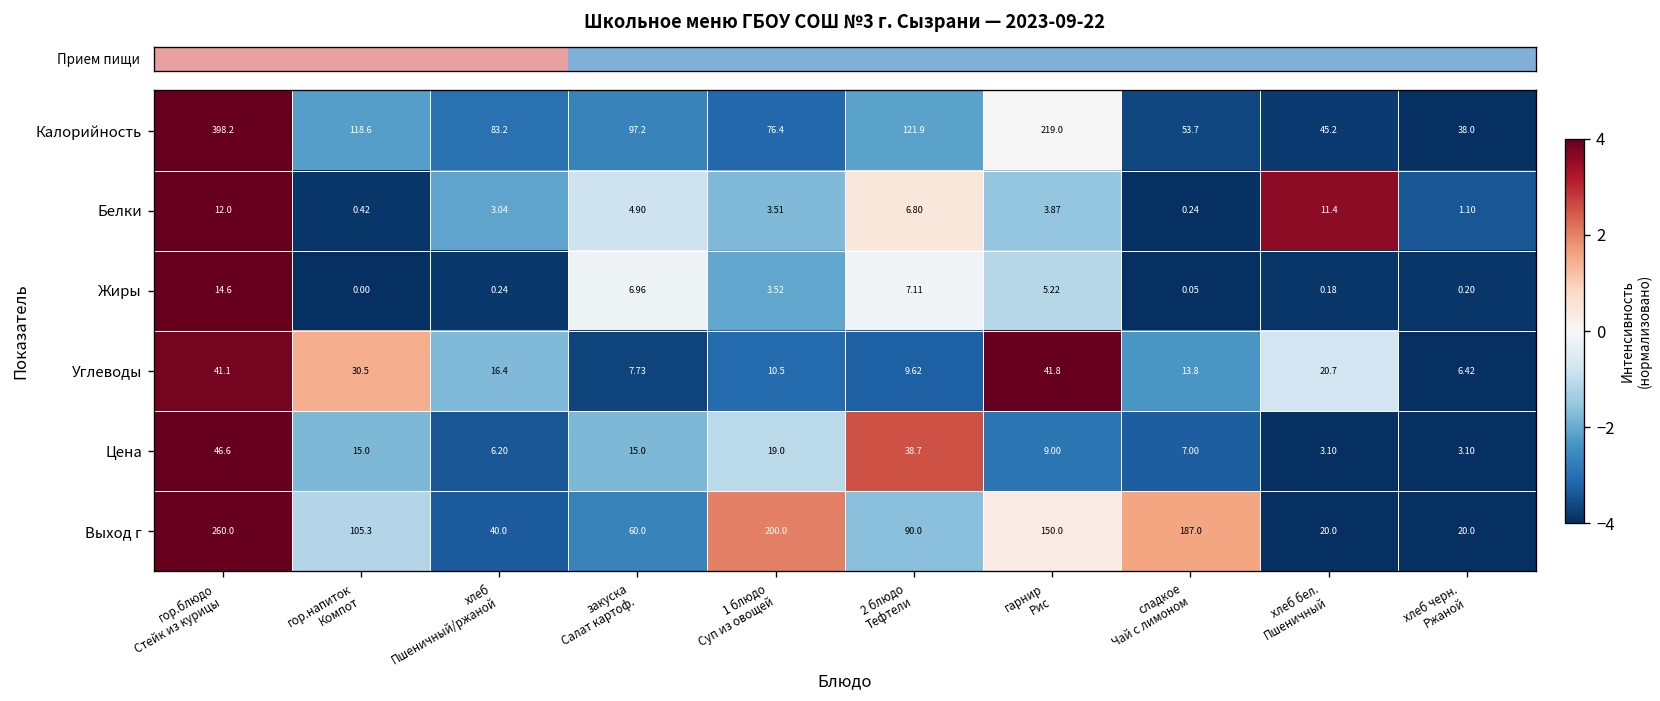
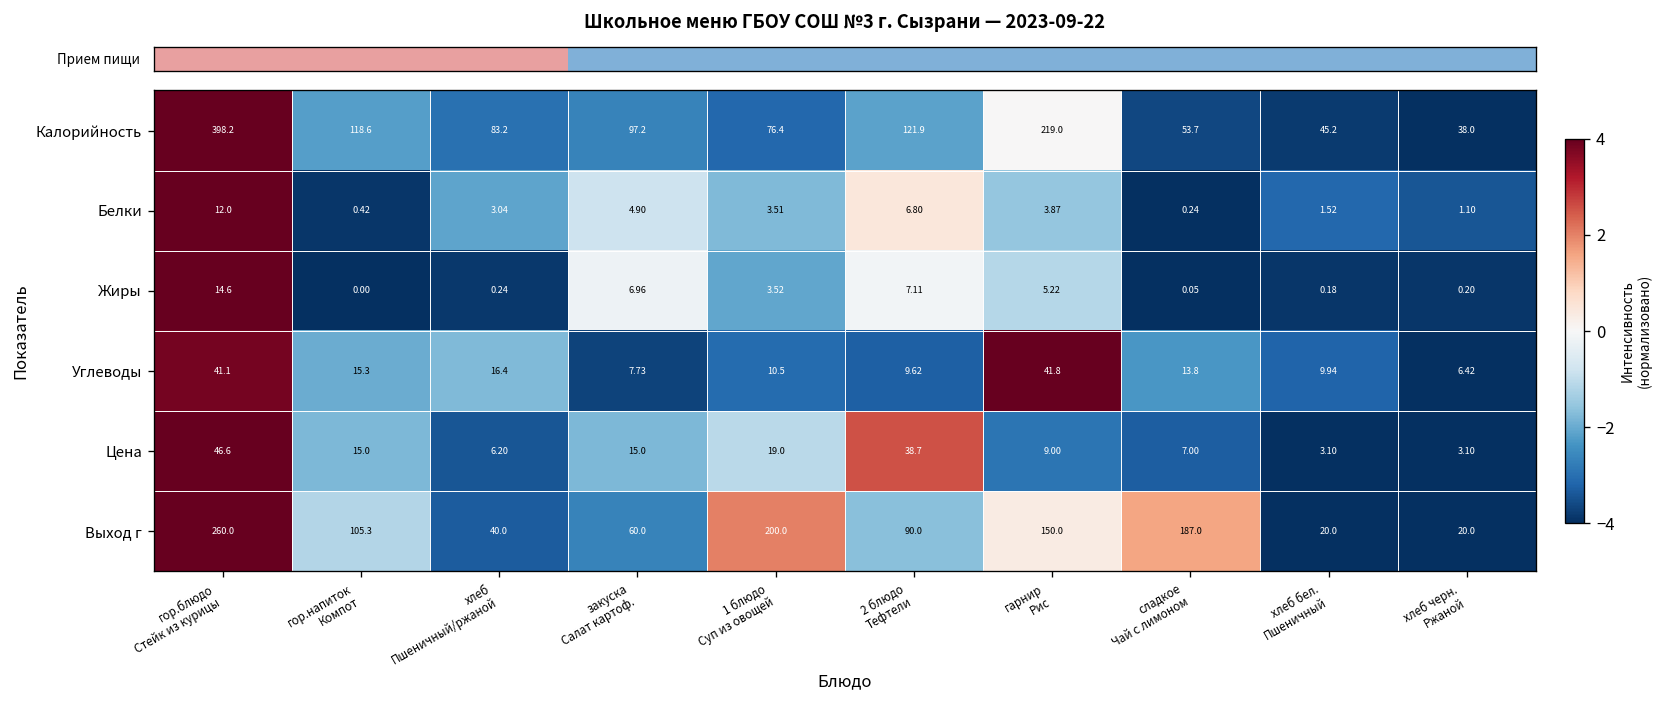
Белки, хлеб бел. Пшеничный: 11.4 -> 1.52
Углеводы, гор.напиток Компот: 30.5 -> 15.3
Углеводы, хлеб бел. Пшеничный: 20.7 -> 9.94
